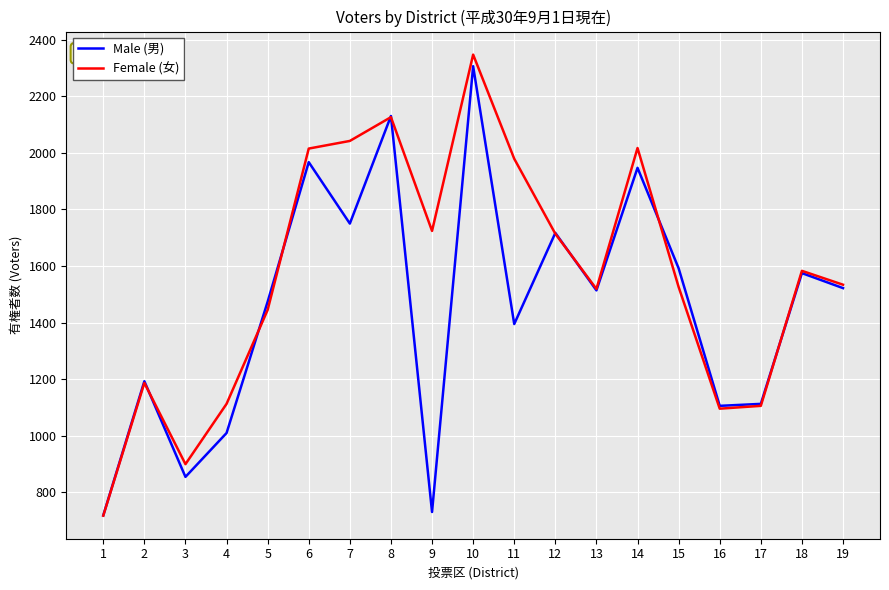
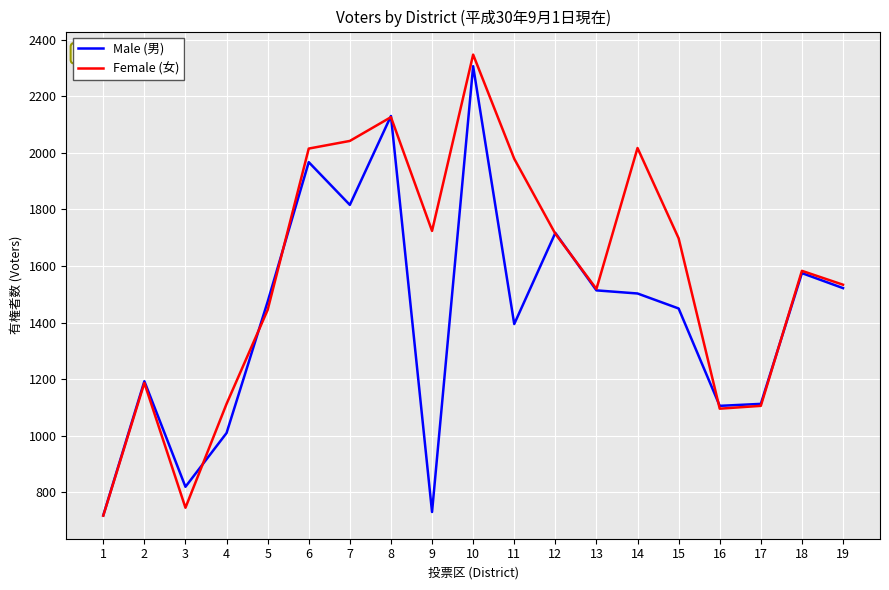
Male (男), 3: 860 -> 820
Female (女), 3: 900 -> 750
Male (男), 7: 1750 -> 1820
Male (男), 14: 1950 -> 1500
Male (男), 15: 1590 -> 1450
Female (女), 15: 1530 -> 1700
